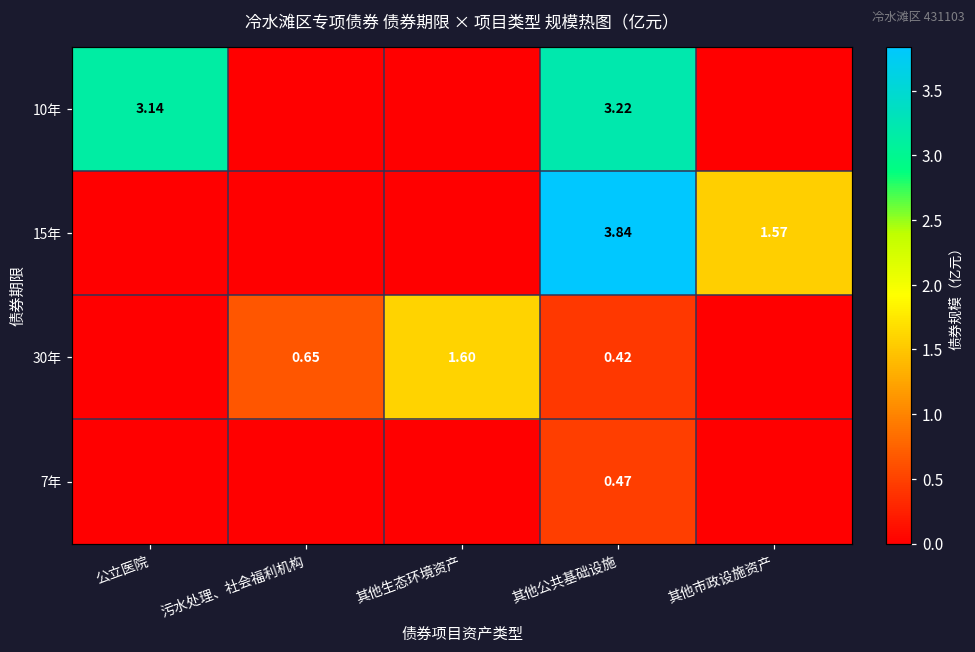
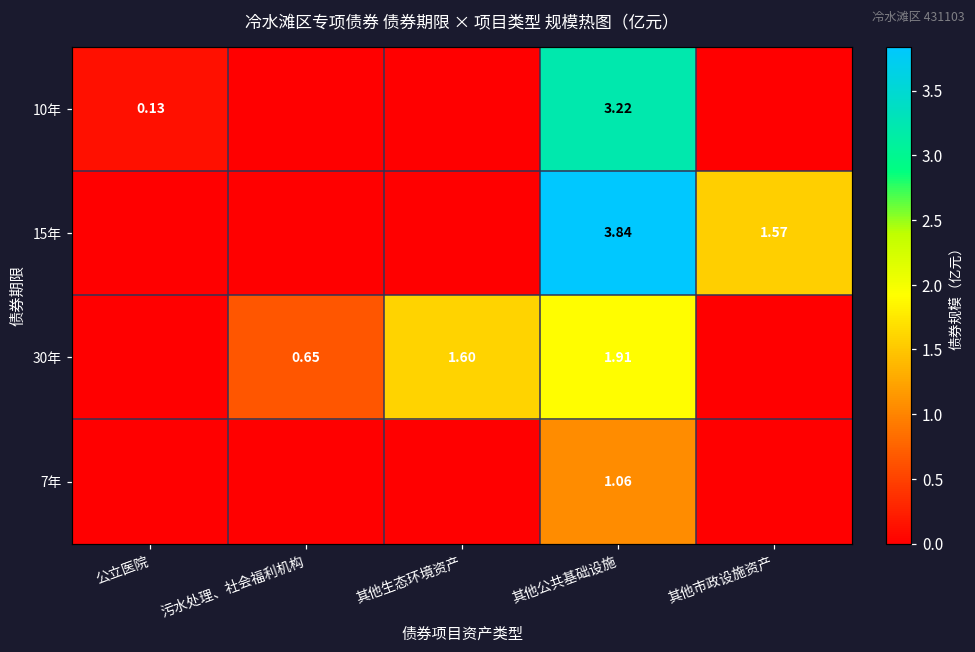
10年, 公立医院: 3.14 -> 0.13
30年, 其他公共基础设施: 0.42 -> 1.91
7年, 其他公共基础设施: 0.47 -> 1.06
